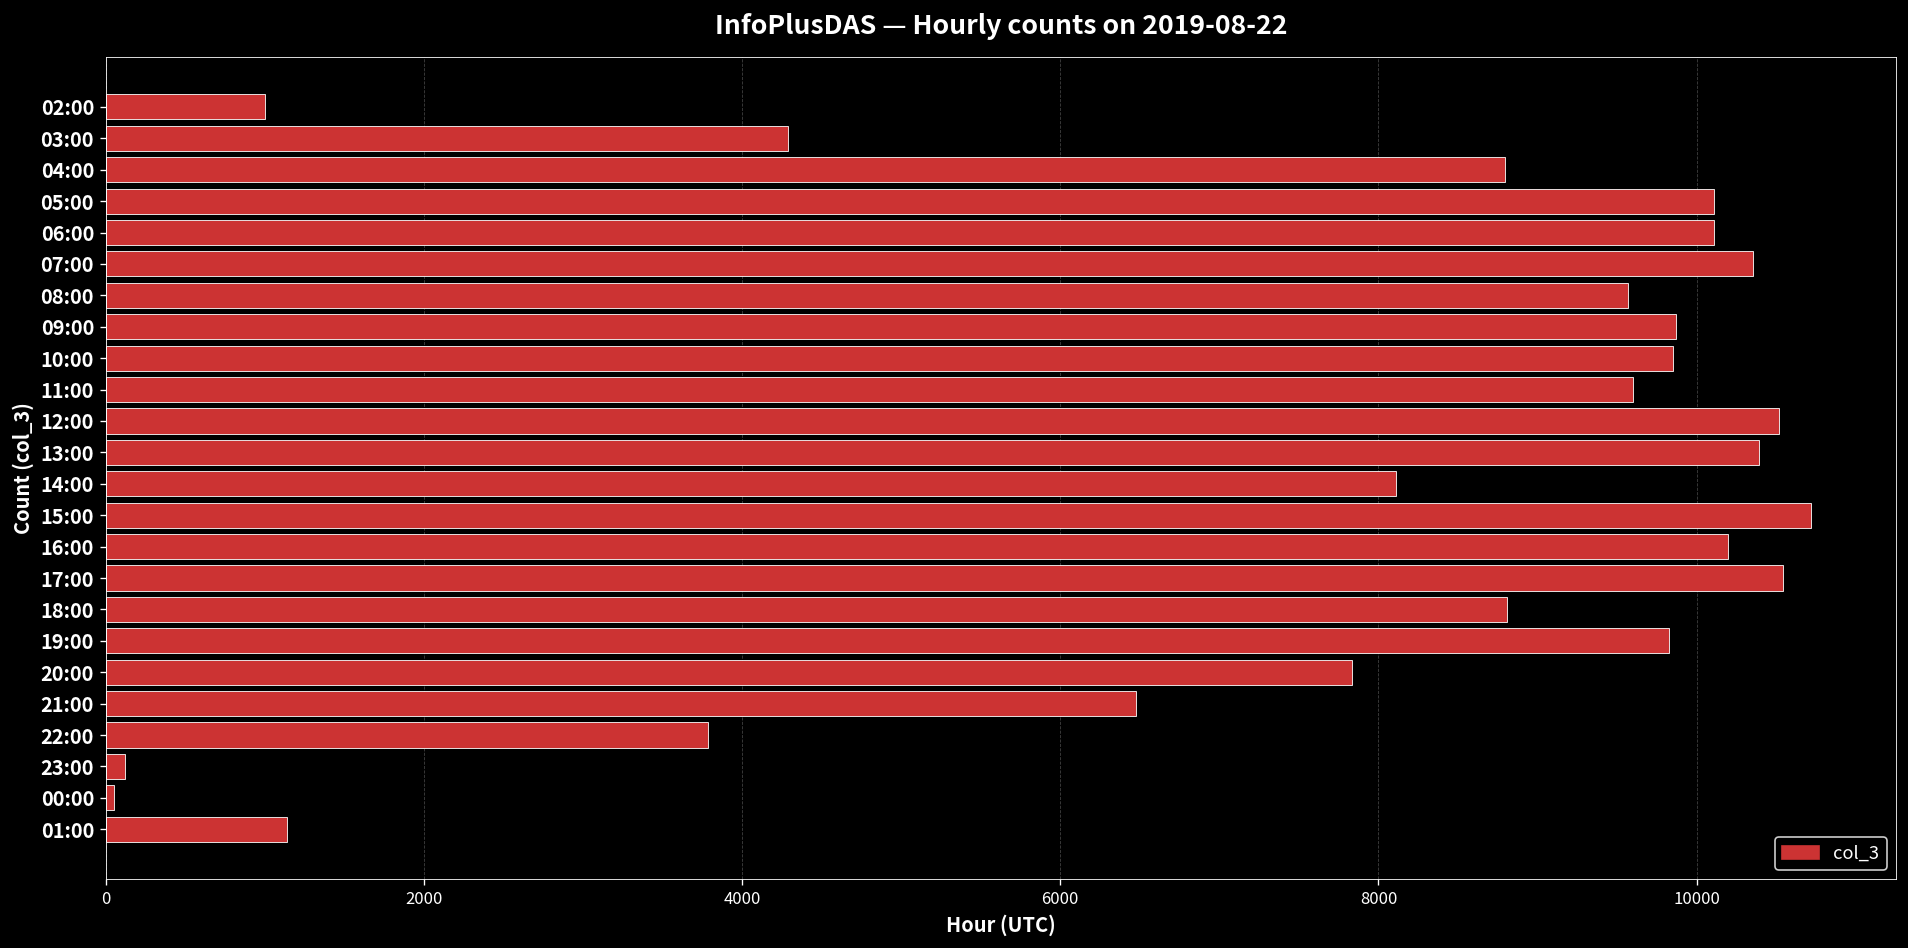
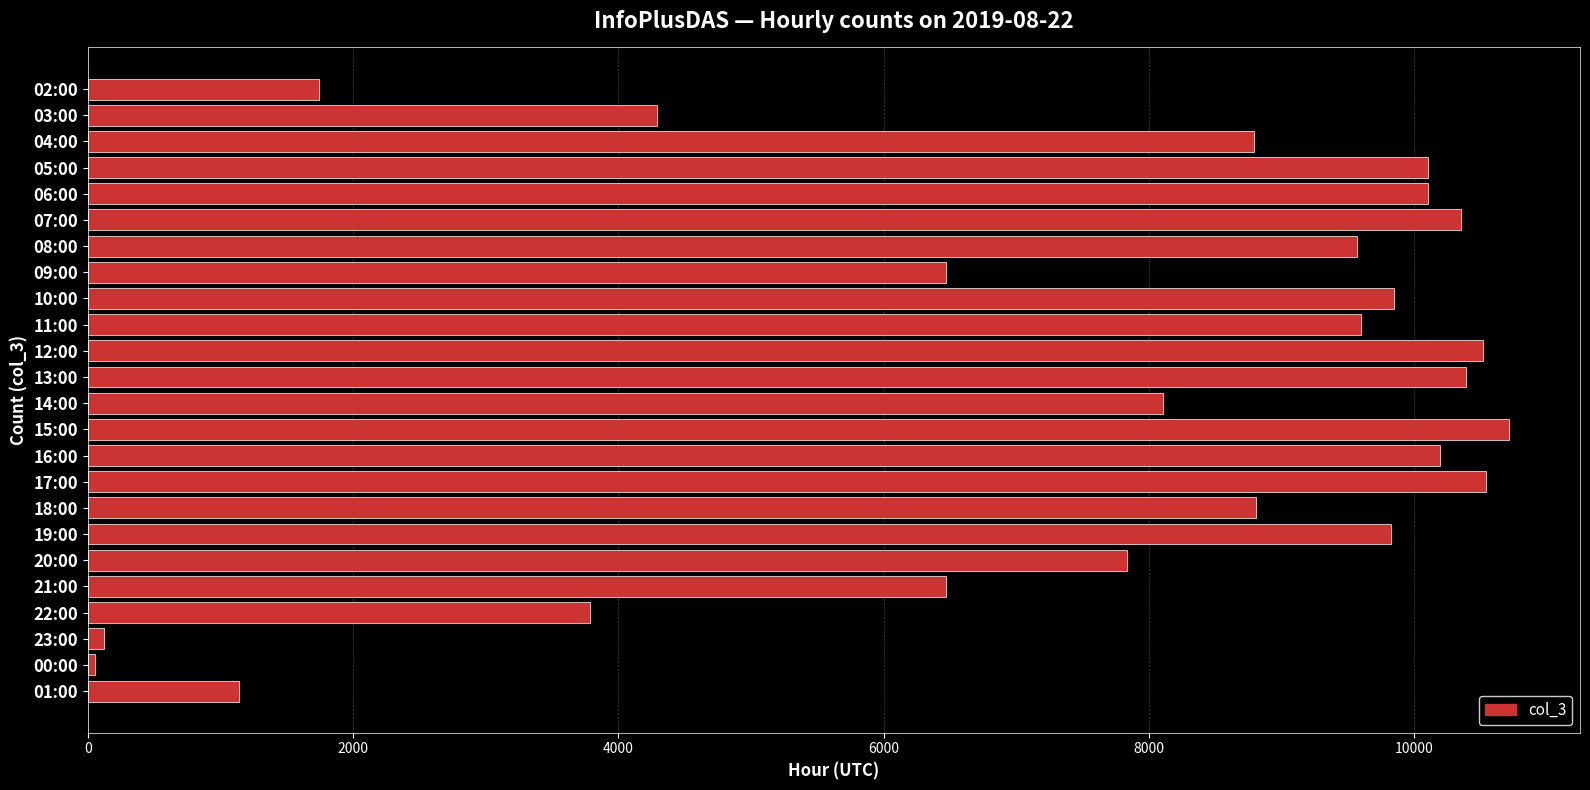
02:00: 1000 -> 1740
09:00: 9870 -> 6470
